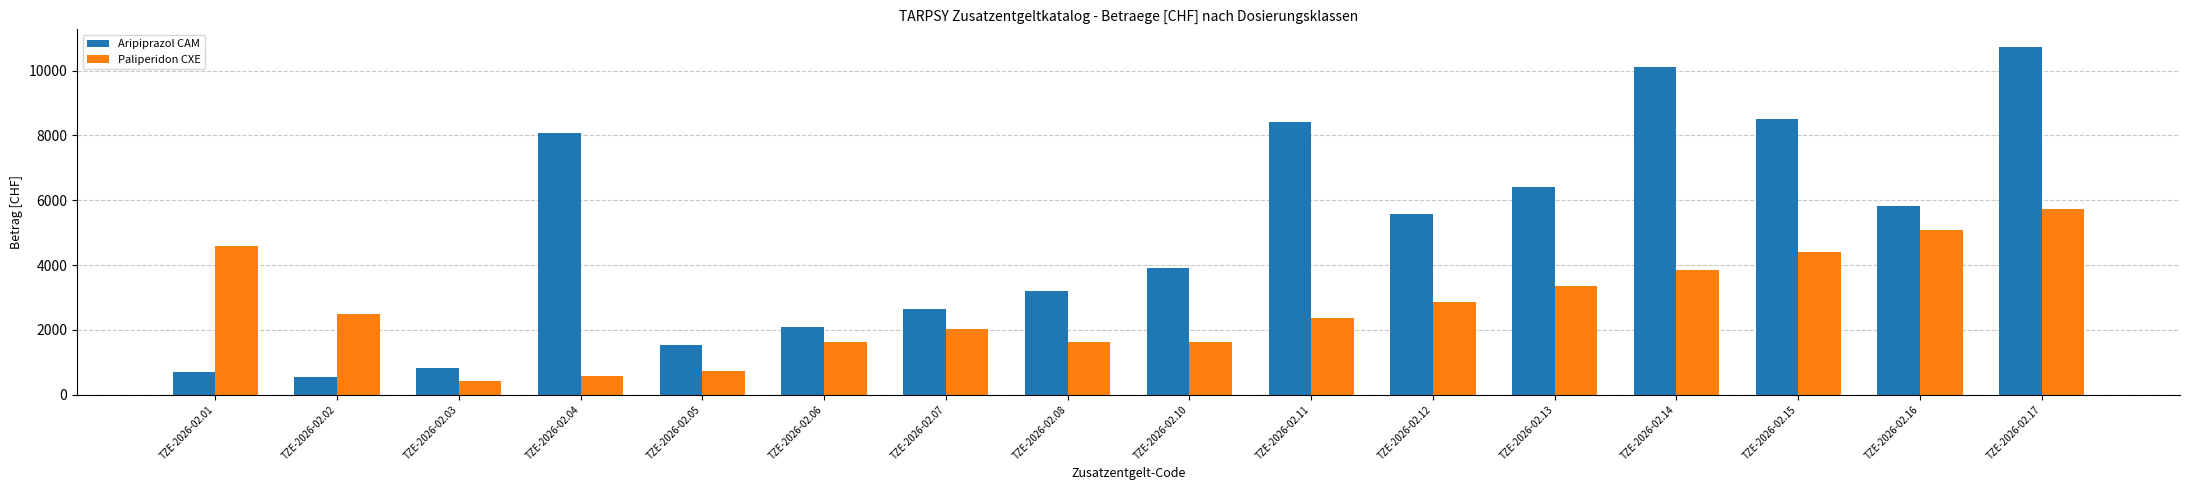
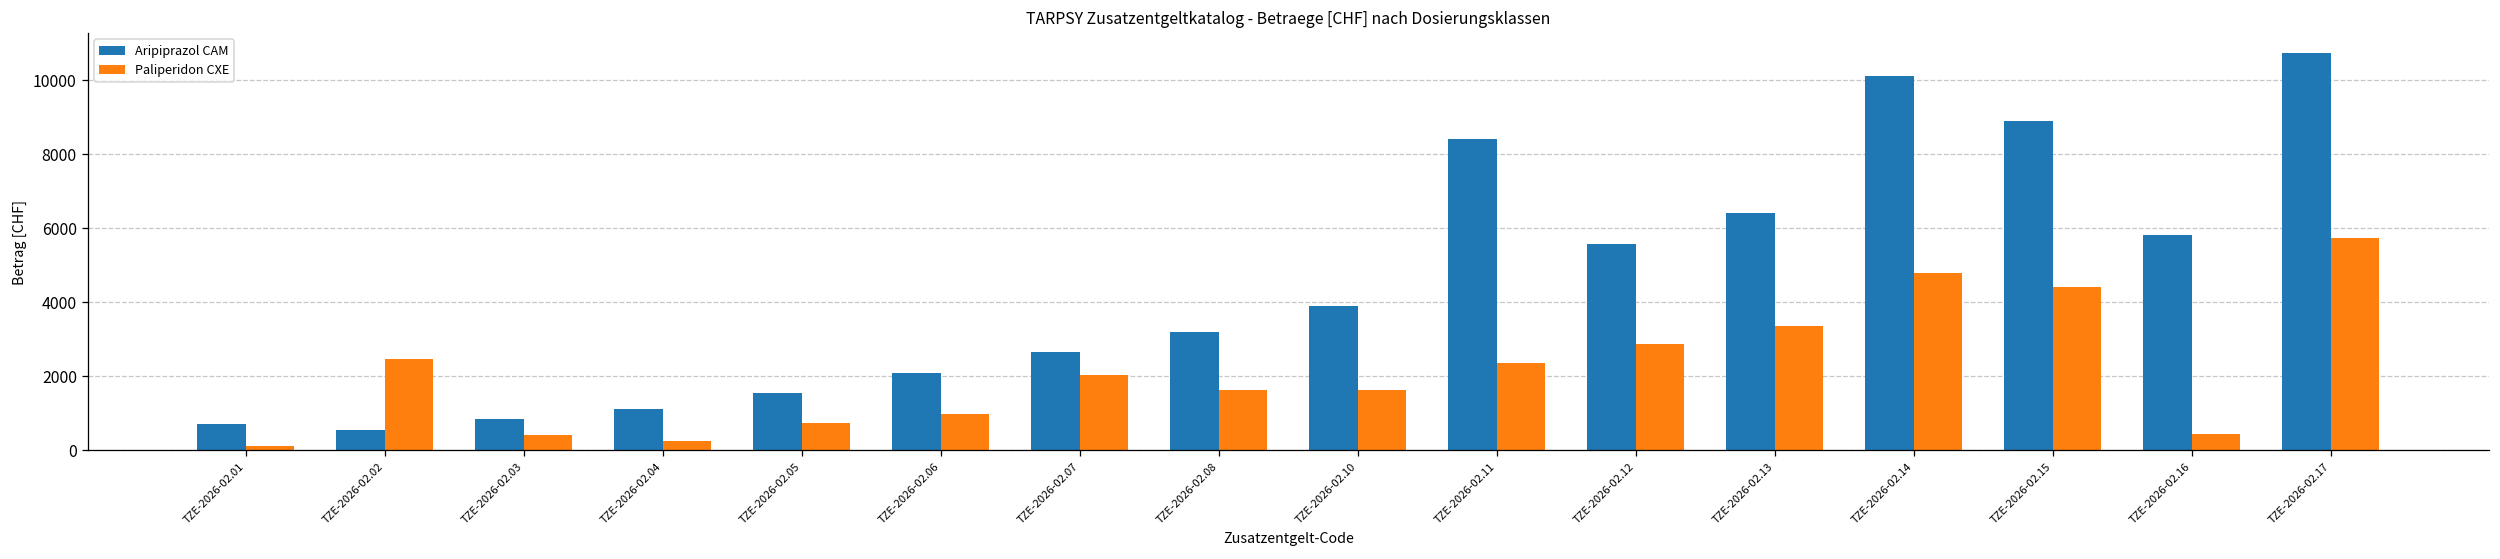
Paliperidon CXE, TZE-2026-02.01: 4600 -> 100
Aripiprazol CAM, TZE-2026-02.04: 8100 -> 1100
Paliperidon CXE, TZE-2026-02.04: 600 -> 300
Paliperidon CXE, TZE-2026-02.06: 1600 -> 1000
Paliperidon CXE, TZE-2026-02.14: 3800 -> 4800
Aripiprazol CAM, TZE-2026-02.15: 8500 -> 8900
Paliperidon CXE, TZE-2026-02.16: 5100 -> 400
